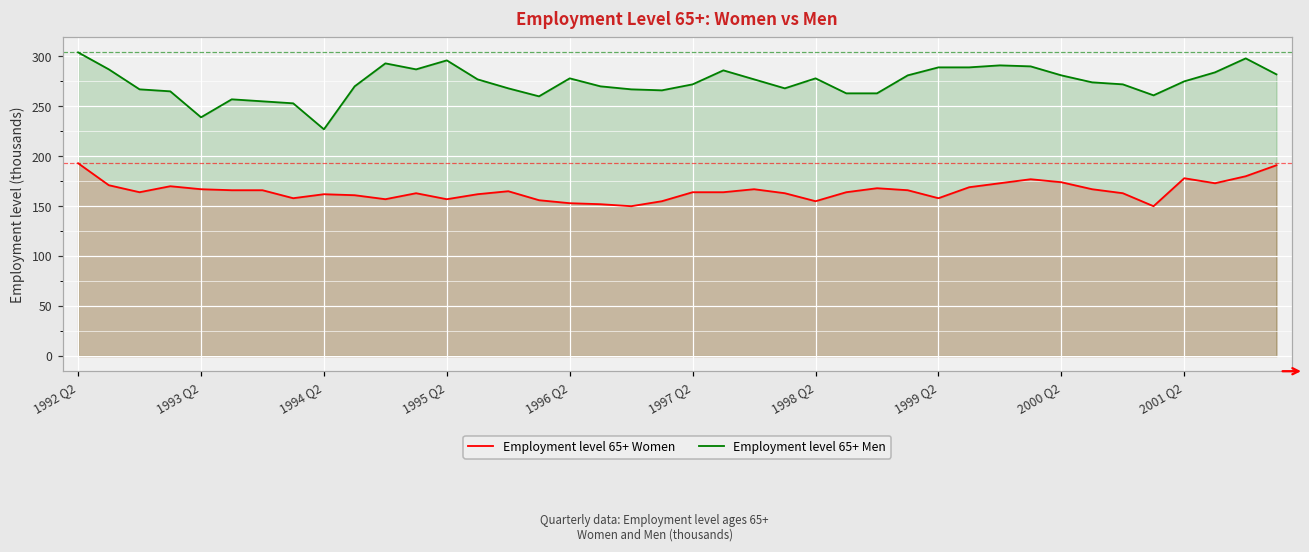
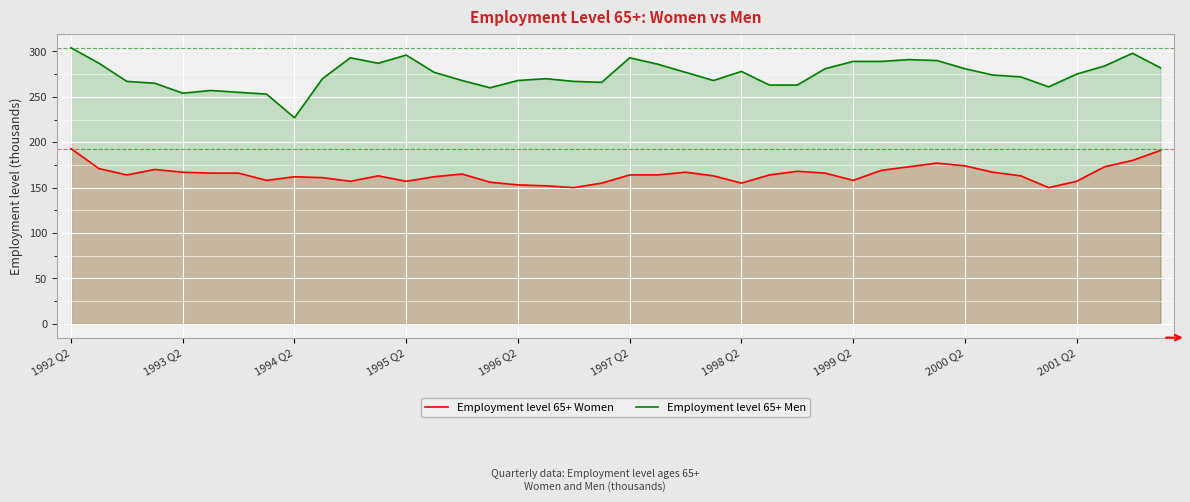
Employment level 65+ Men, 1993 Q2: 240 -> 250
Employment level 65+ Men, 1996 Q2: 280 -> 270
Employment level 65+ Men, 1997 Q2: 270 -> 290
Employment level 65+ Women, 2001 Q2: 180 -> 160
